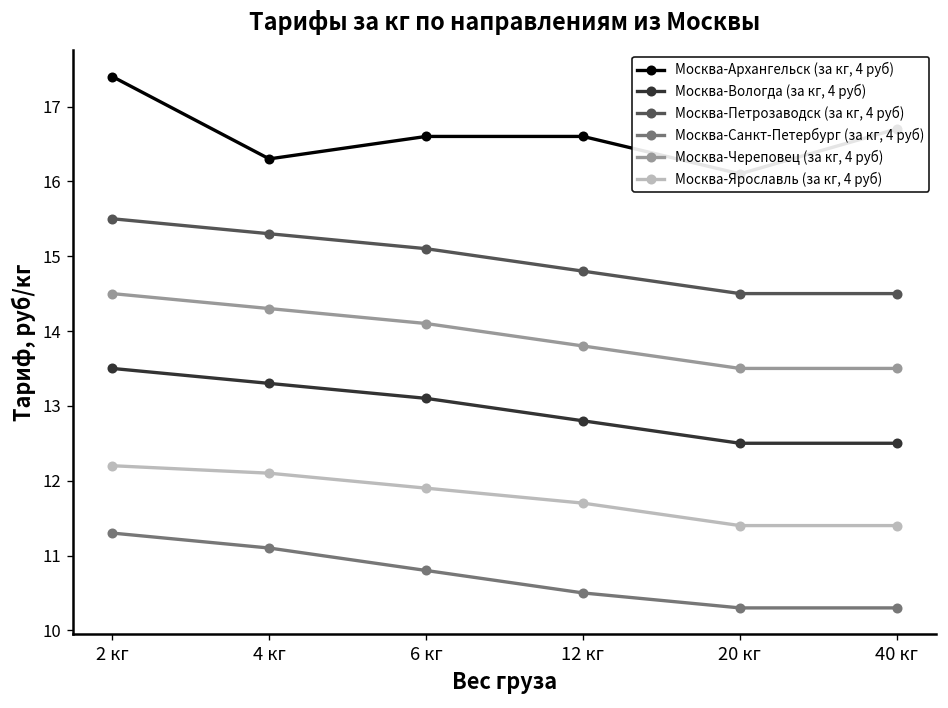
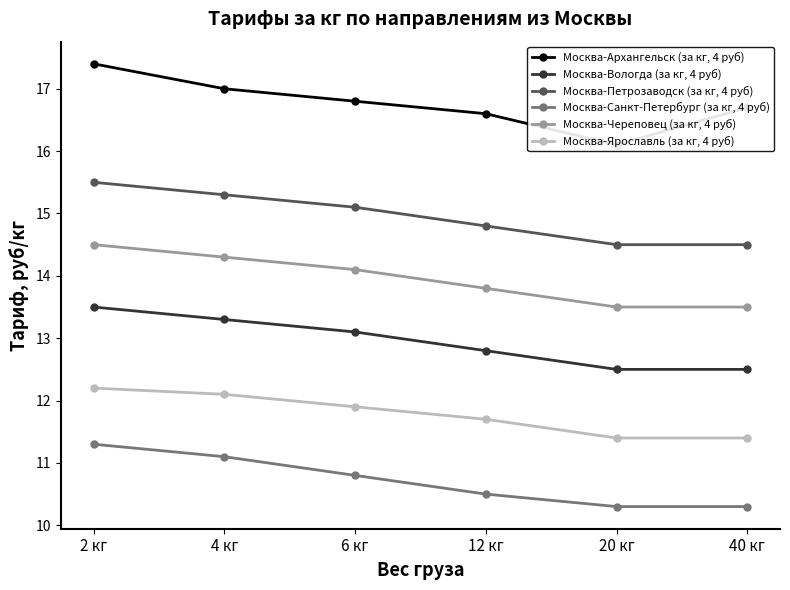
Москва-Архангельск (за кг, 4 руб), 4 кг: 16.3 -> 17.0
Москва-Архангельск (за кг, 4 руб), 6 кг: 16.6 -> 16.8
